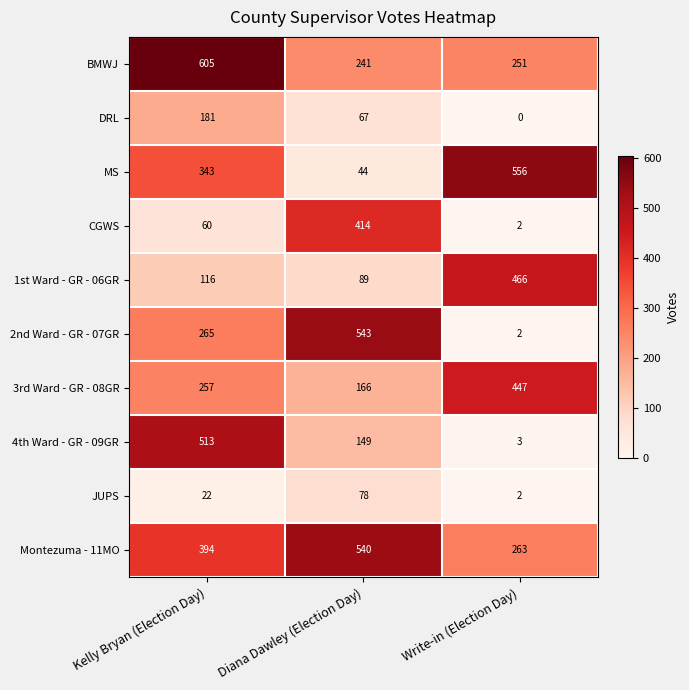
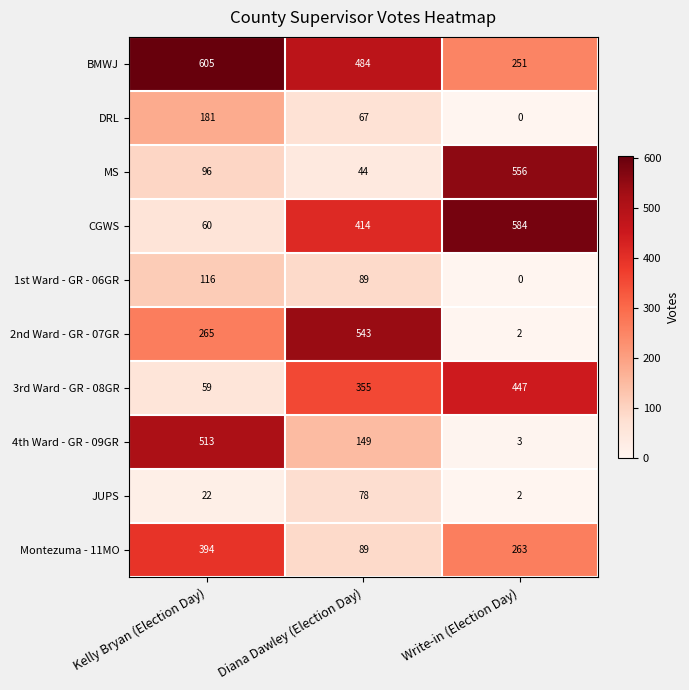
BMWJ, Diana Dawley (Election Day): 241 -> 484
MS, Kelly Bryan (Election Day): 343 -> 96
CGWS, Write-in (Election Day): 2 -> 584
1st Ward - GR - 06GR, Write-in (Election Day): 466 -> 0
3rd Ward - GR - 08GR, Kelly Bryan (Election Day): 257 -> 59
3rd Ward - GR - 08GR, Diana Dawley (Election Day): 166 -> 355
Montezuma - 11MO, Diana Dawley (Election Day): 540 -> 89
